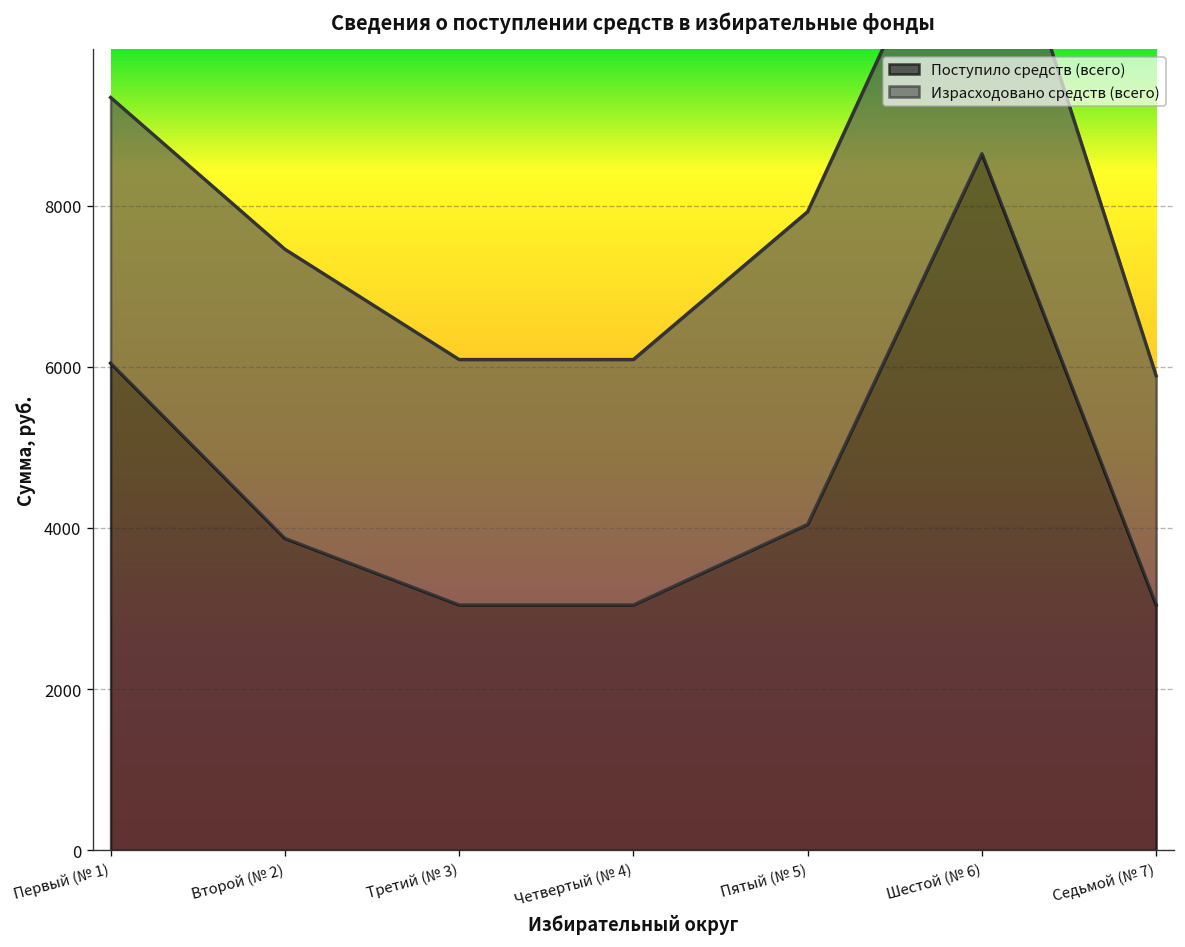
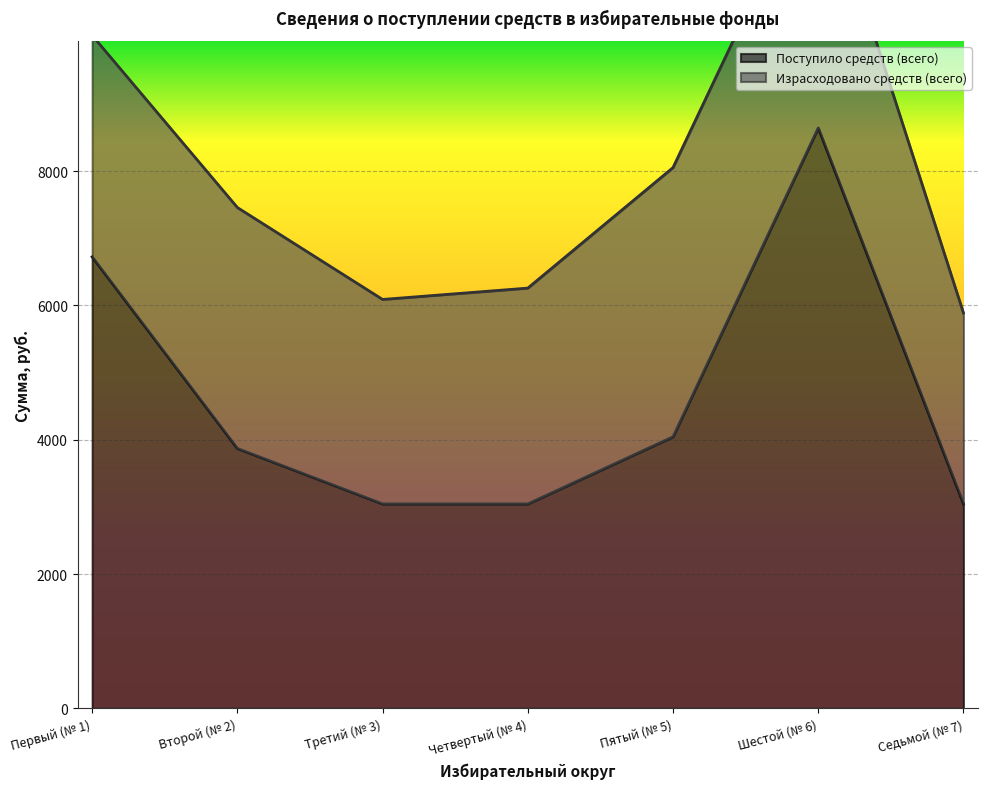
Поступило средств (всего), Первый (№ 1): 6000 -> 6700
Израсходовано средств (всего), Четвертый (№ 4): 3000 -> 3200
Израсходовано средств (всего), Пятый (№ 5): 3900 -> 4000
